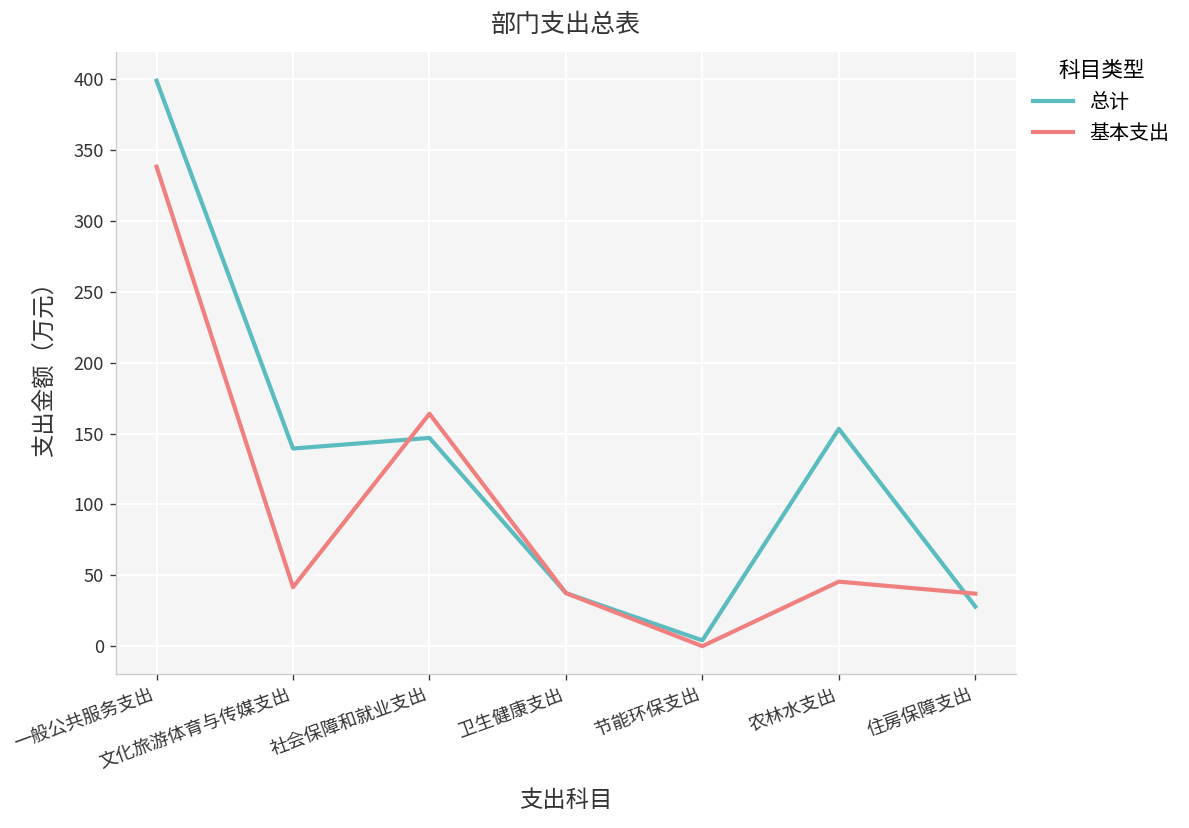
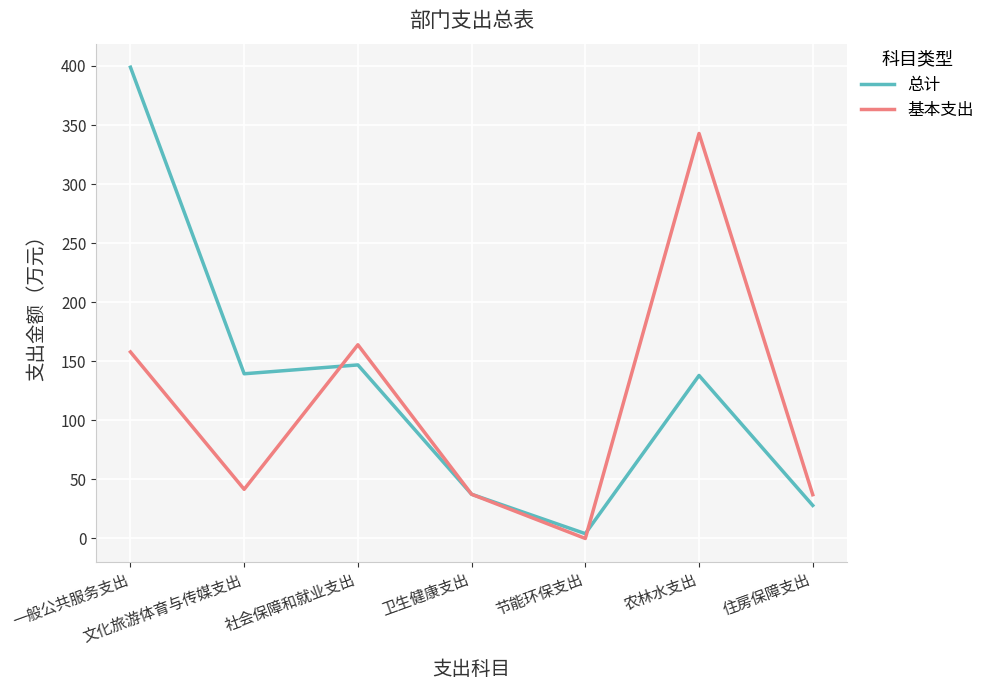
基本支出, 一般公共服务支出: 338 -> 158
总计, 农林水支出: 153 -> 138
基本支出, 农林水支出: 46 -> 343
